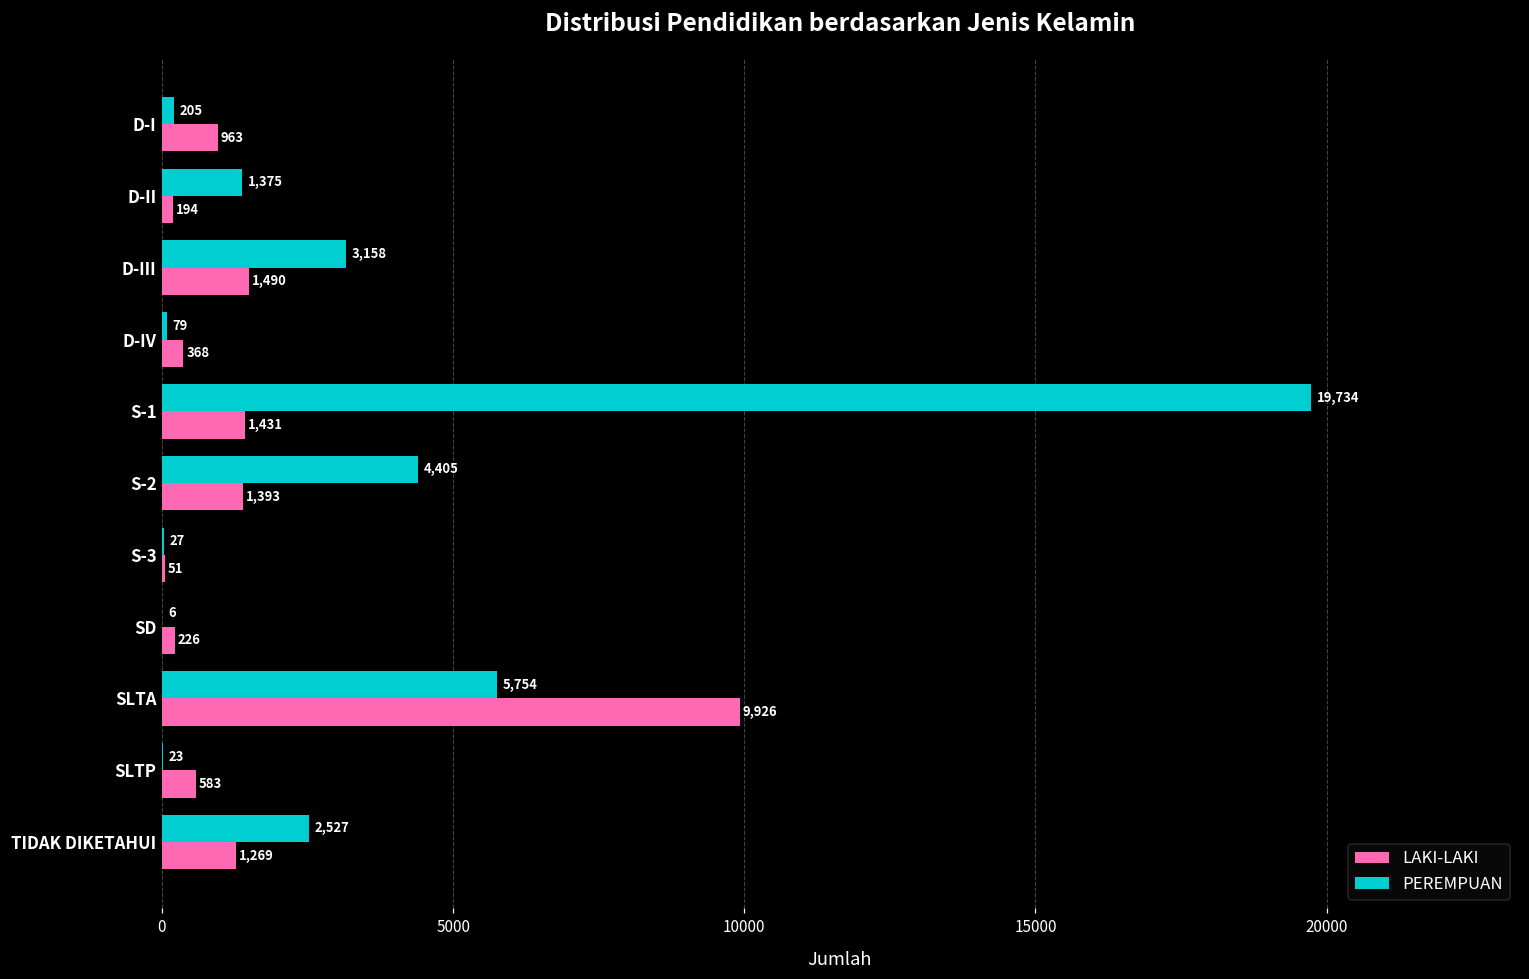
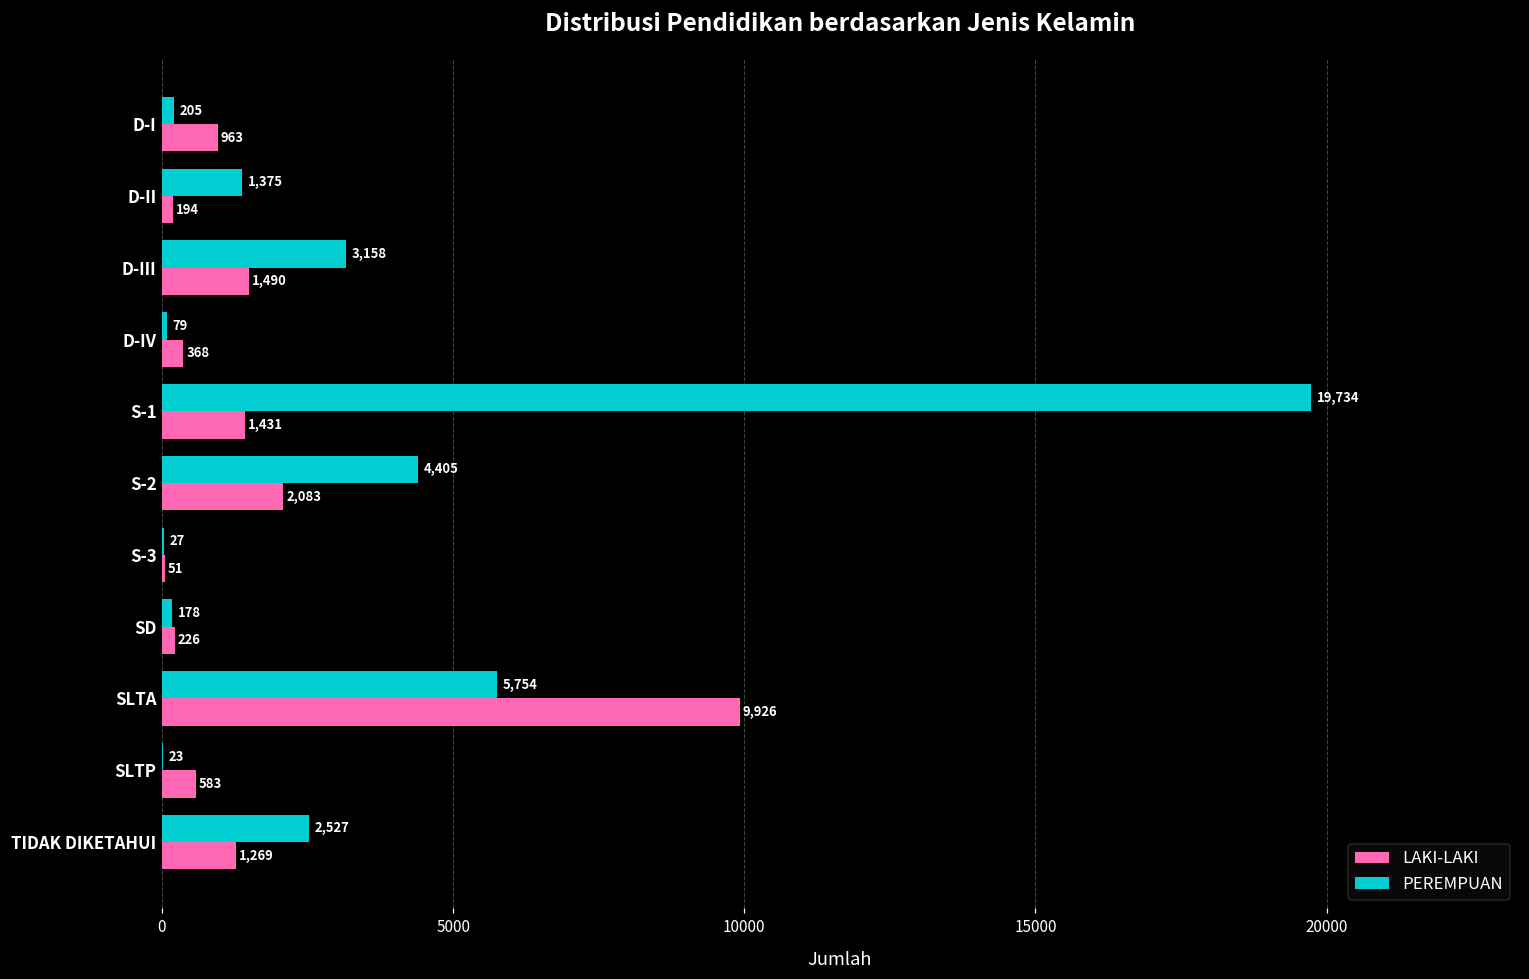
LAKI-LAKI, S-2: 1,393 -> 2,083
PEREMPUAN, SD: 6 -> 178
